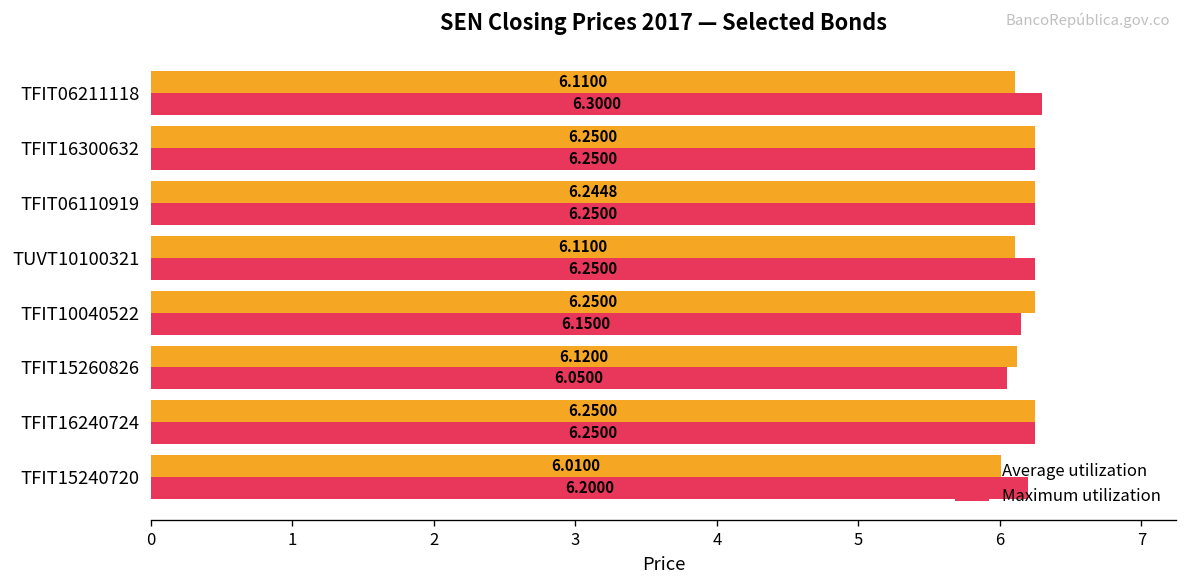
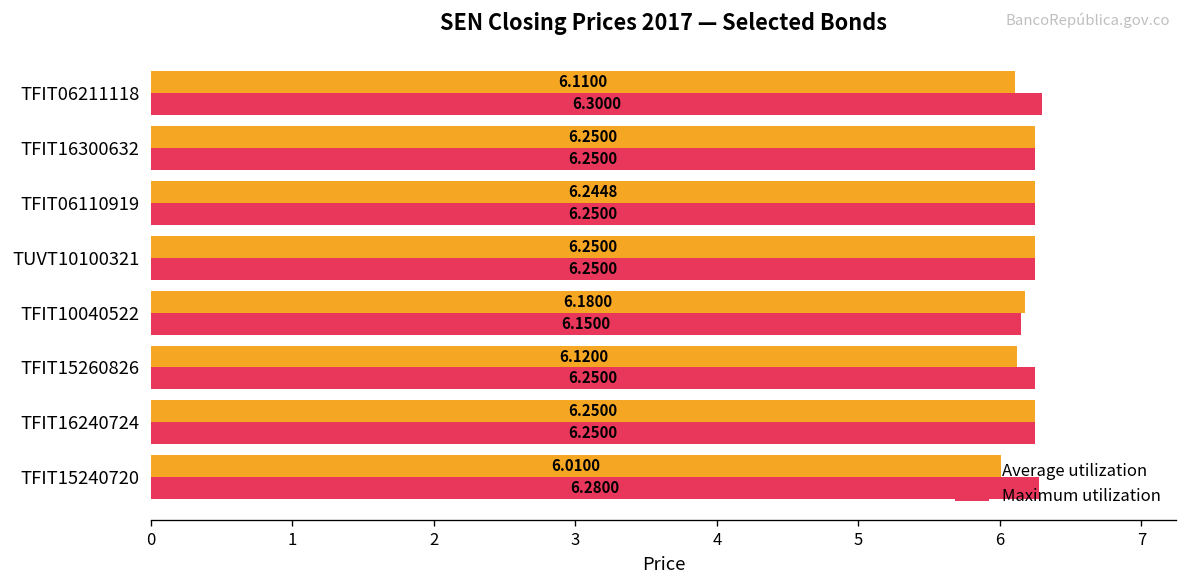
Average utilization, TUVT10100321: 6.1100 -> 6.2500
Average utilization, TFIT10040522: 6.2500 -> 6.1800
Maximum utilization, TFIT15260826: 6.0500 -> 6.2500
Maximum utilization, TFIT15240720: 6.2000 -> 6.2800
